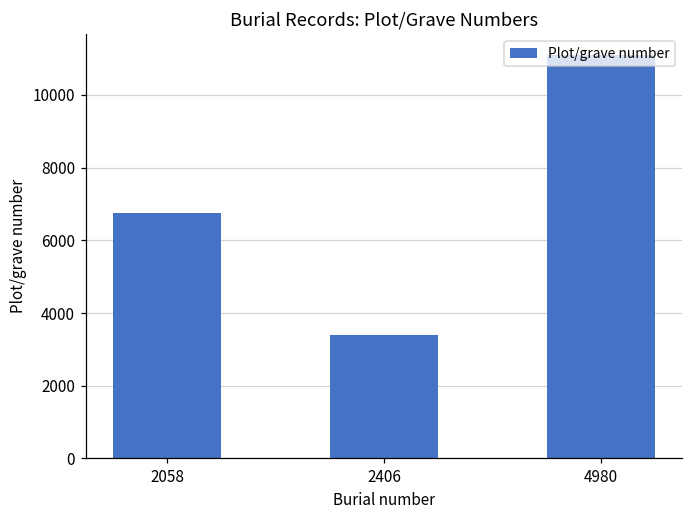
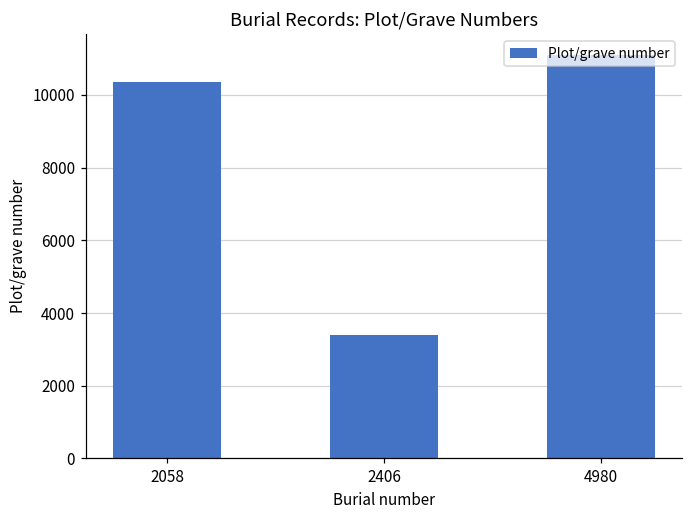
2058: 6800 -> 10300
